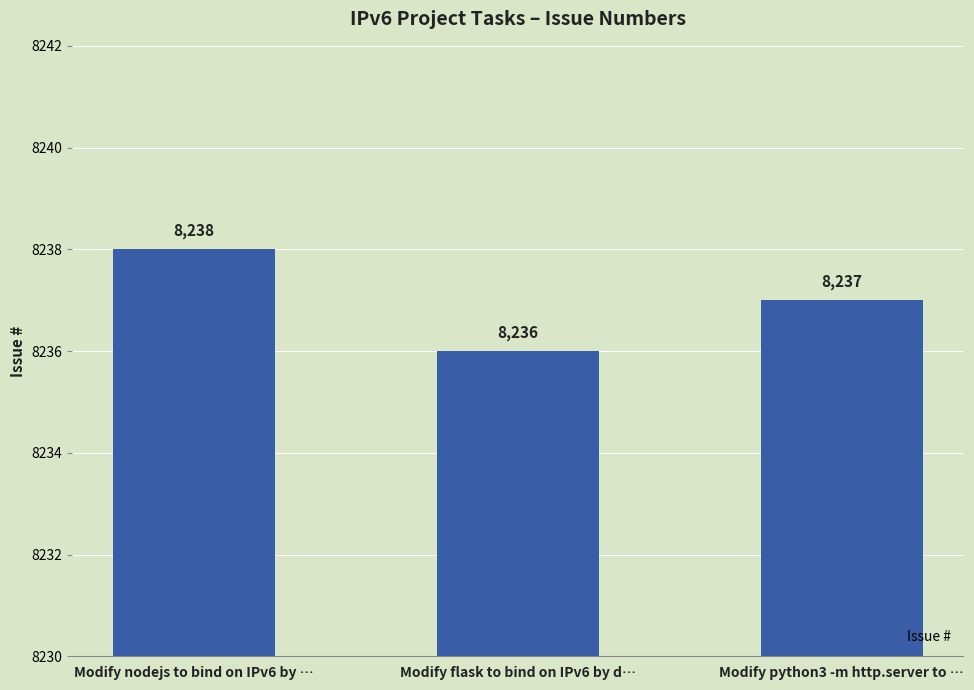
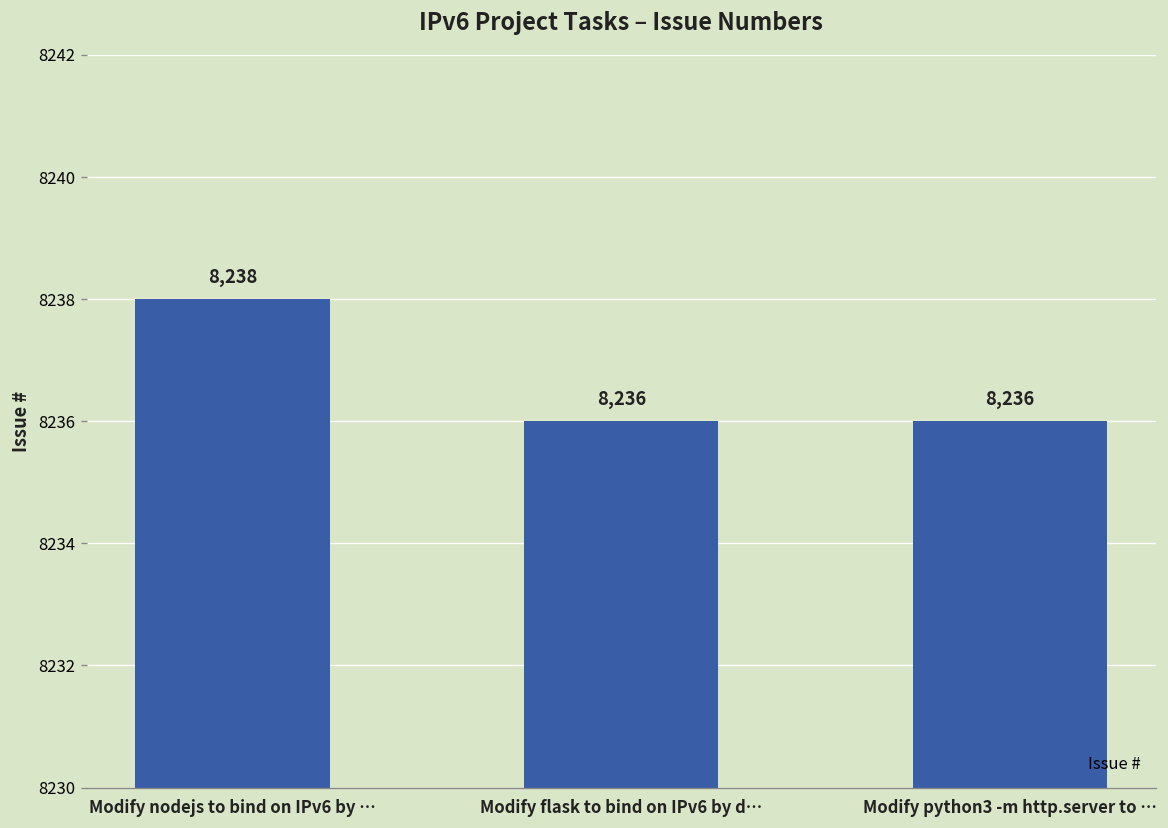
Modify python3 -m http.server to …: 8,237 -> 8,236
